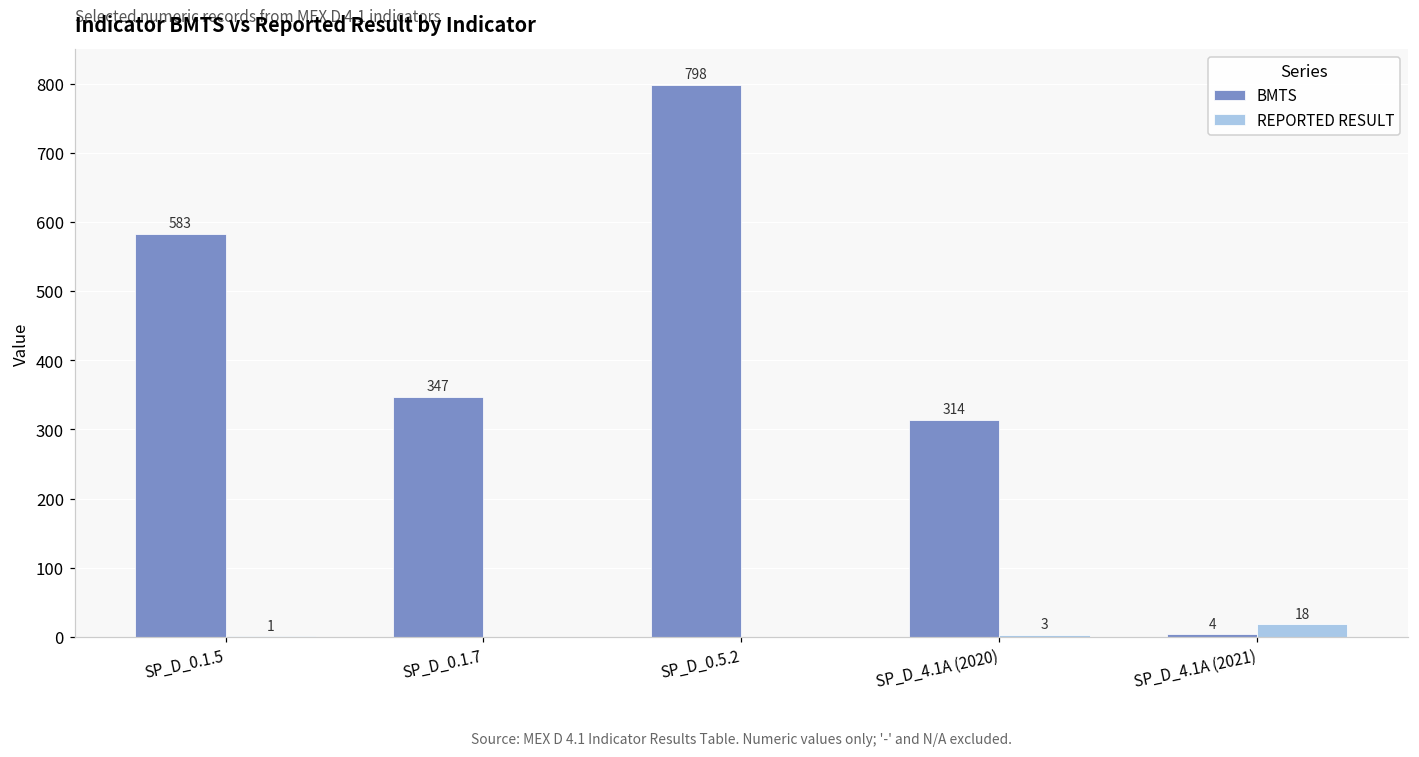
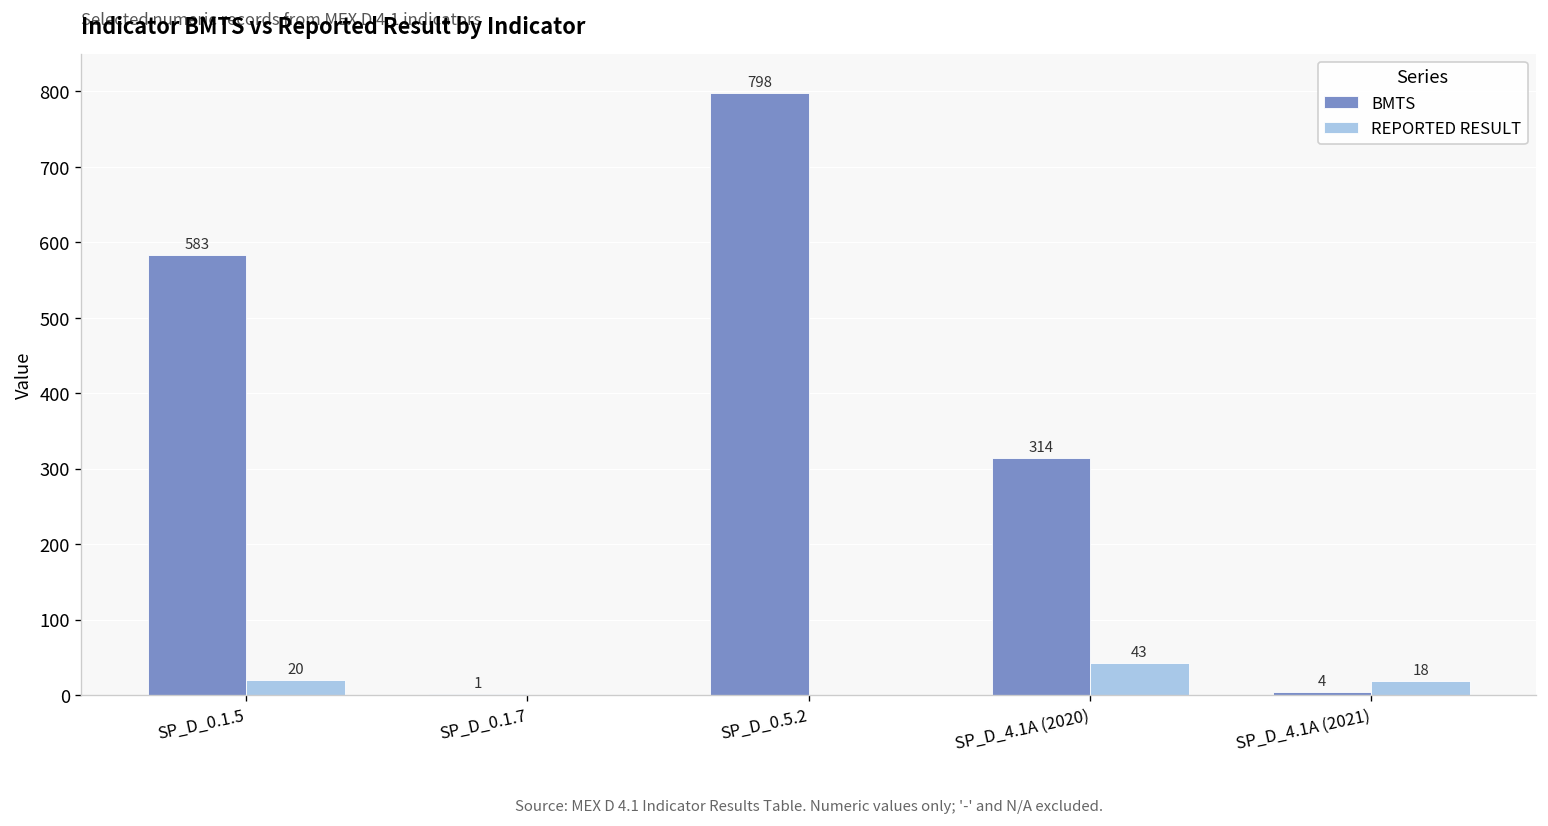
REPORTED RESULT, SP_D_0.1.5: 1 -> 20
BMTS, SP_D_0.1.7: 347 -> 1
REPORTED RESULT, SP_D_4.1A (2020): 3 -> 43
